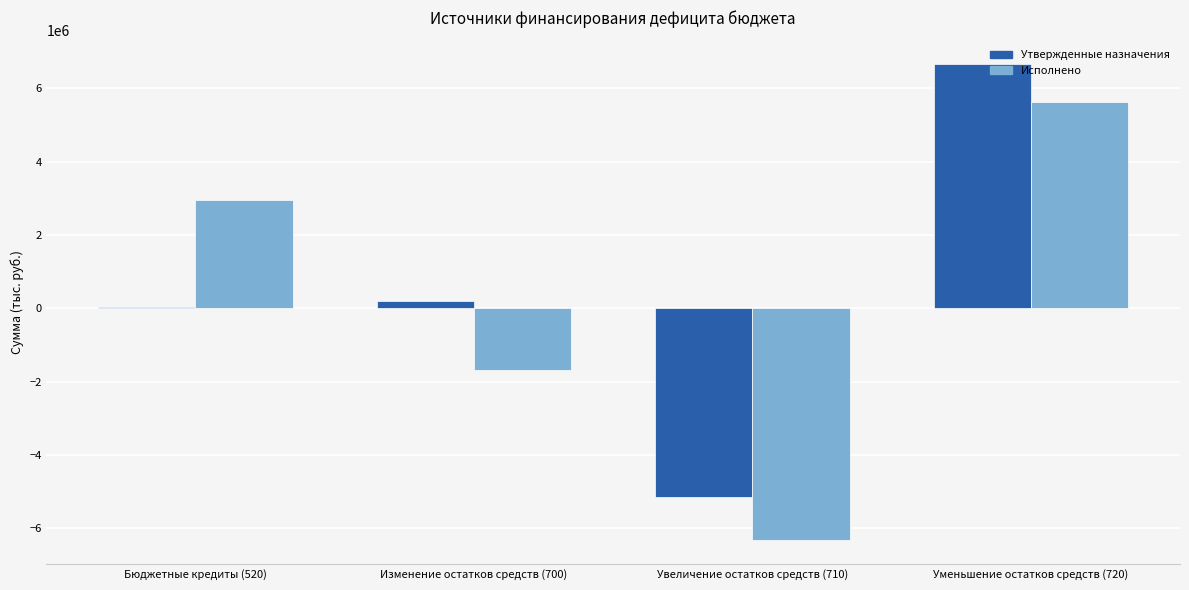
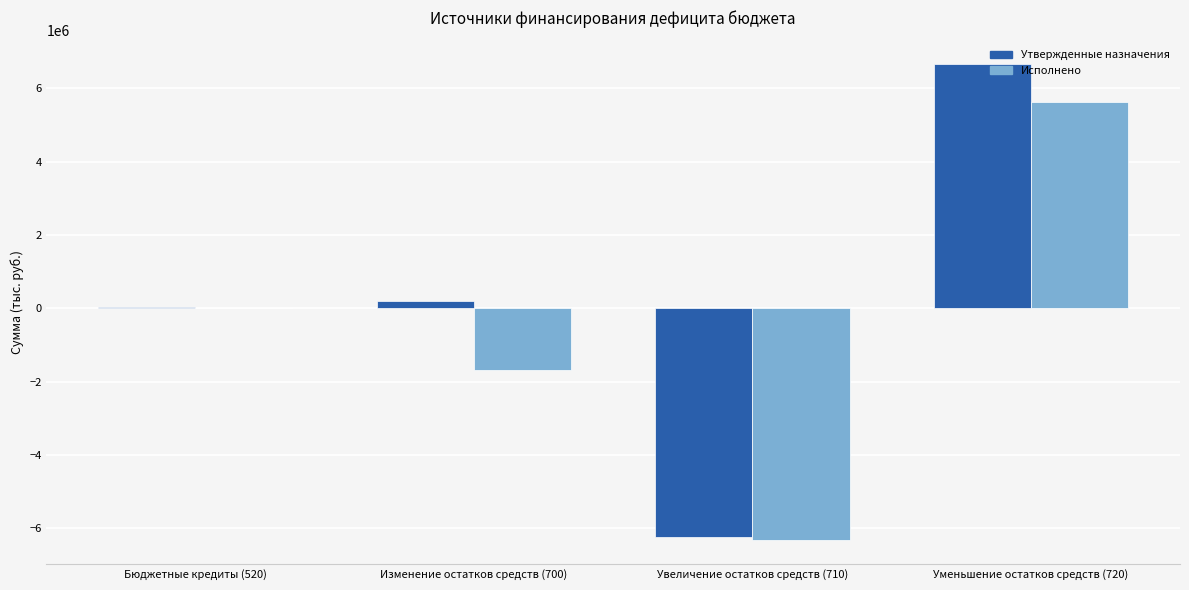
Исполнено, Бюджетные кредиты (520): 2900000 -> 0
Утвержденные назначения, Увеличение остатков средств (710): -5200000 -> -6200000
